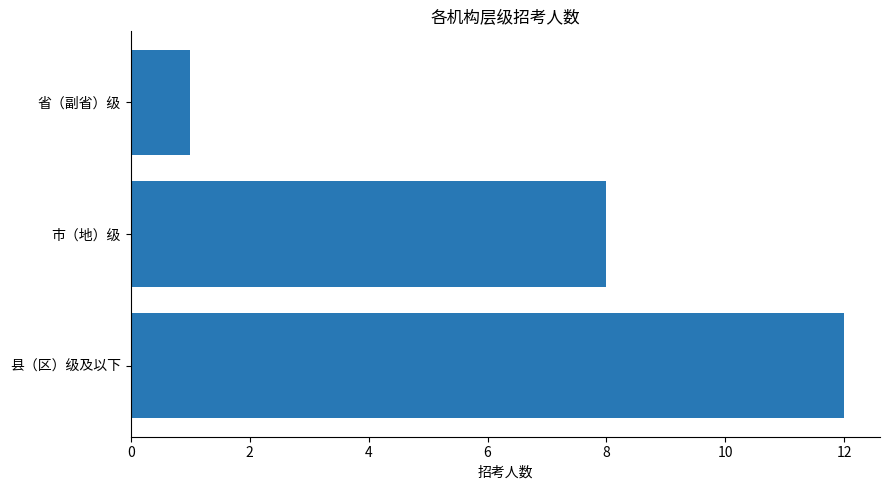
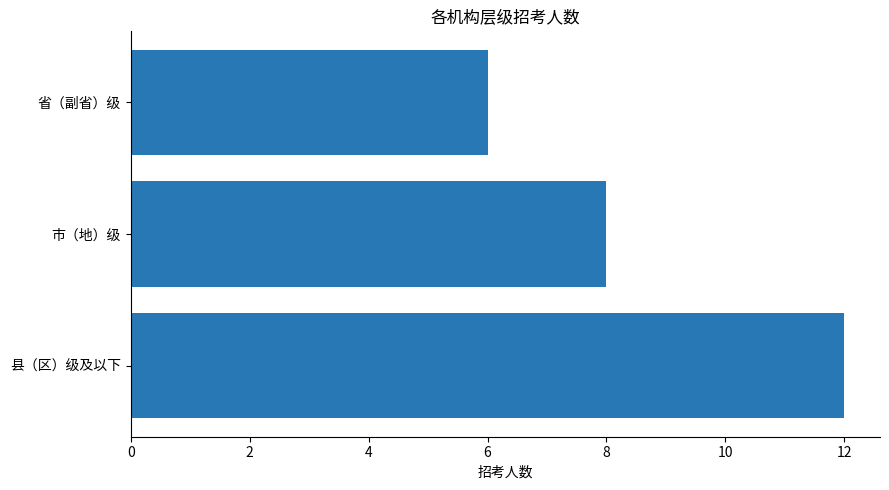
省（副省）级: 1 -> 6
